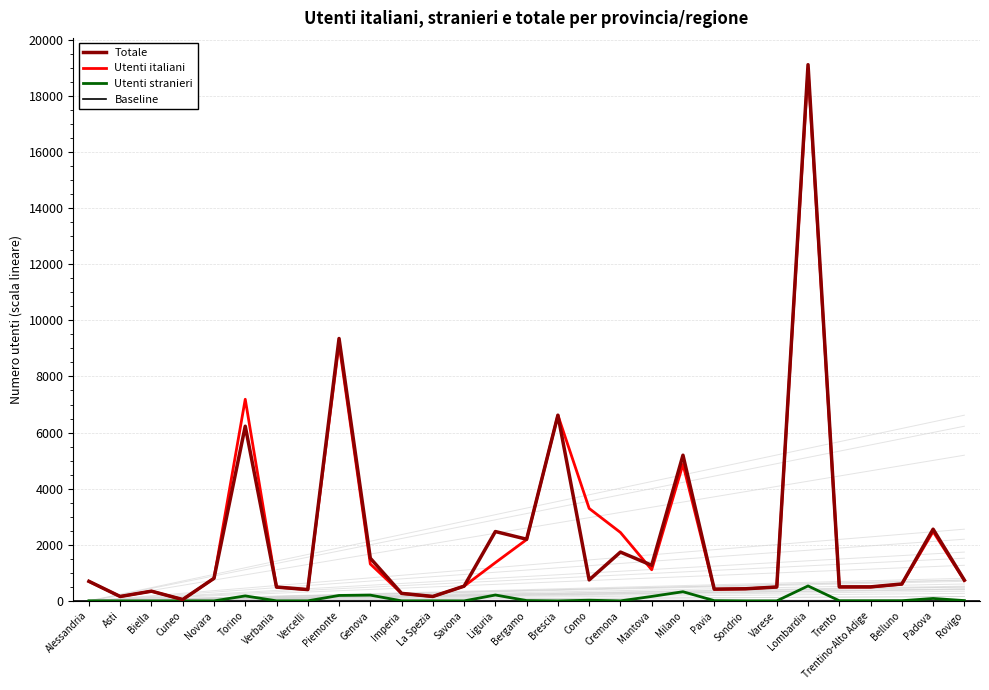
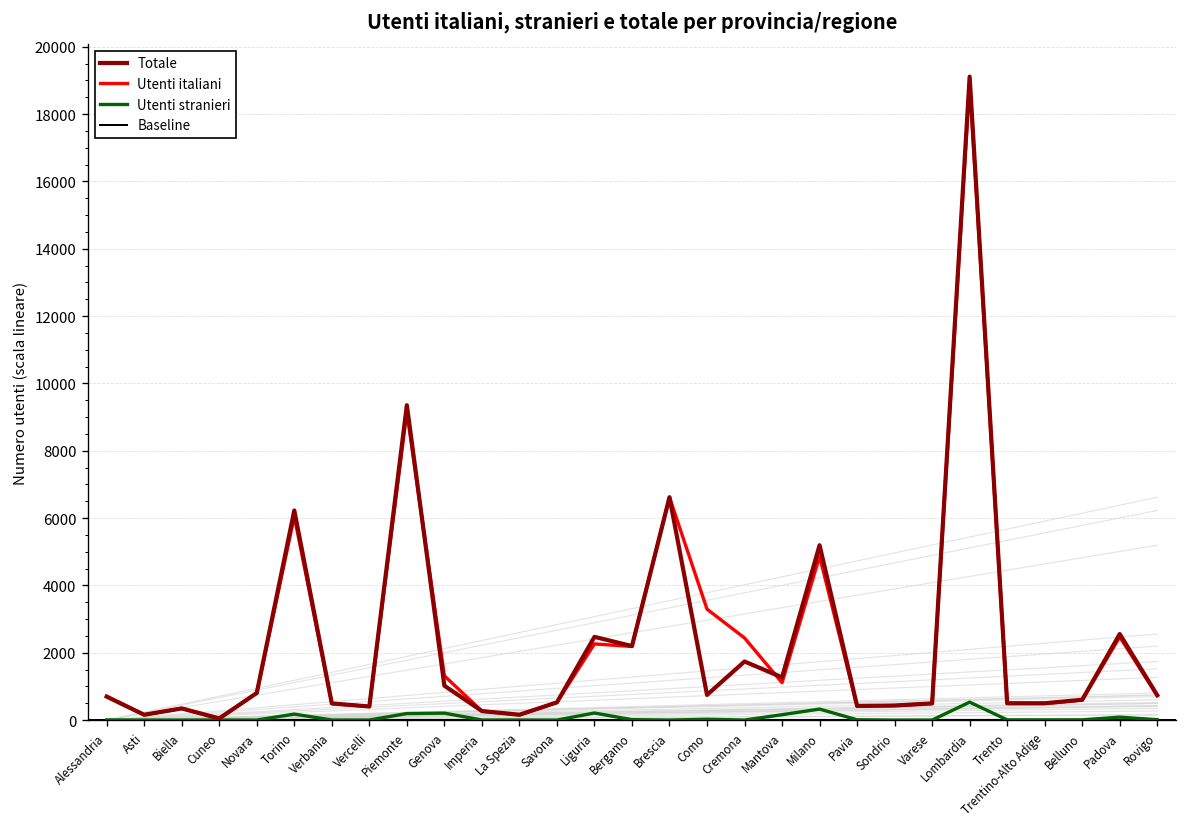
Utenti italiani, Torino: 7200 -> 6000
Totale, Genova: 1500 -> 1000
Utenti italiani, Liguria: 1400 -> 2300
